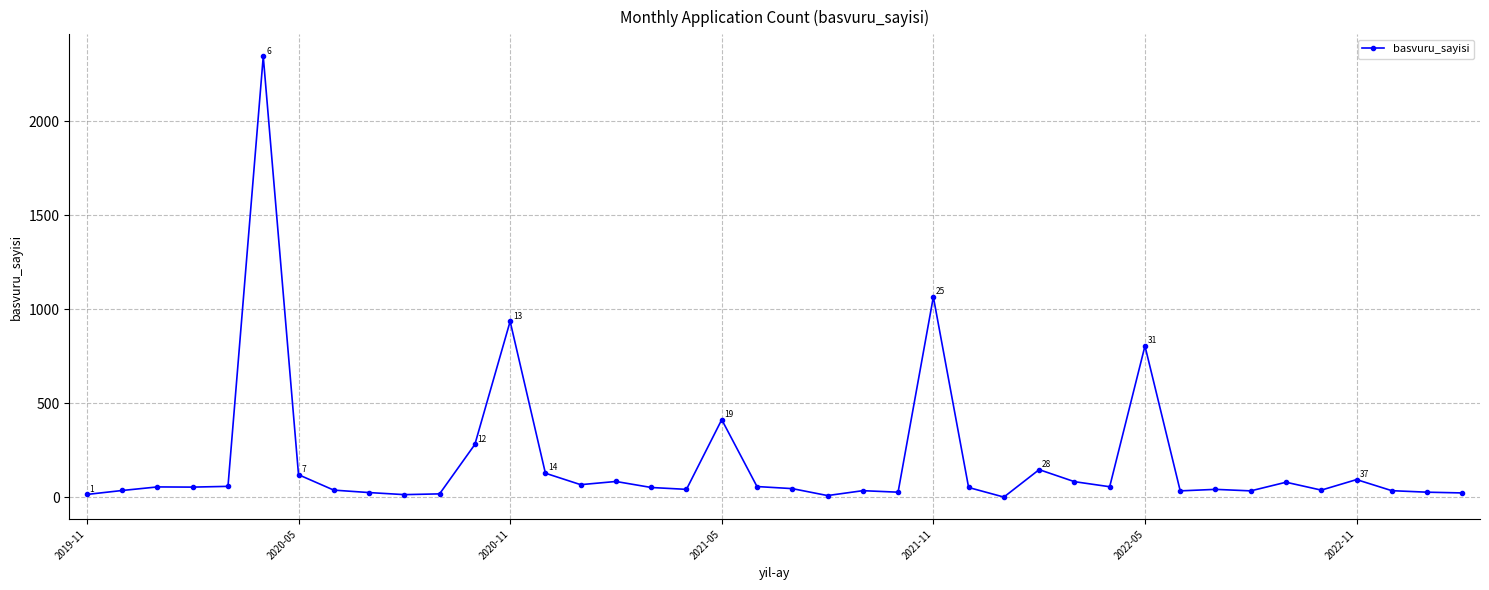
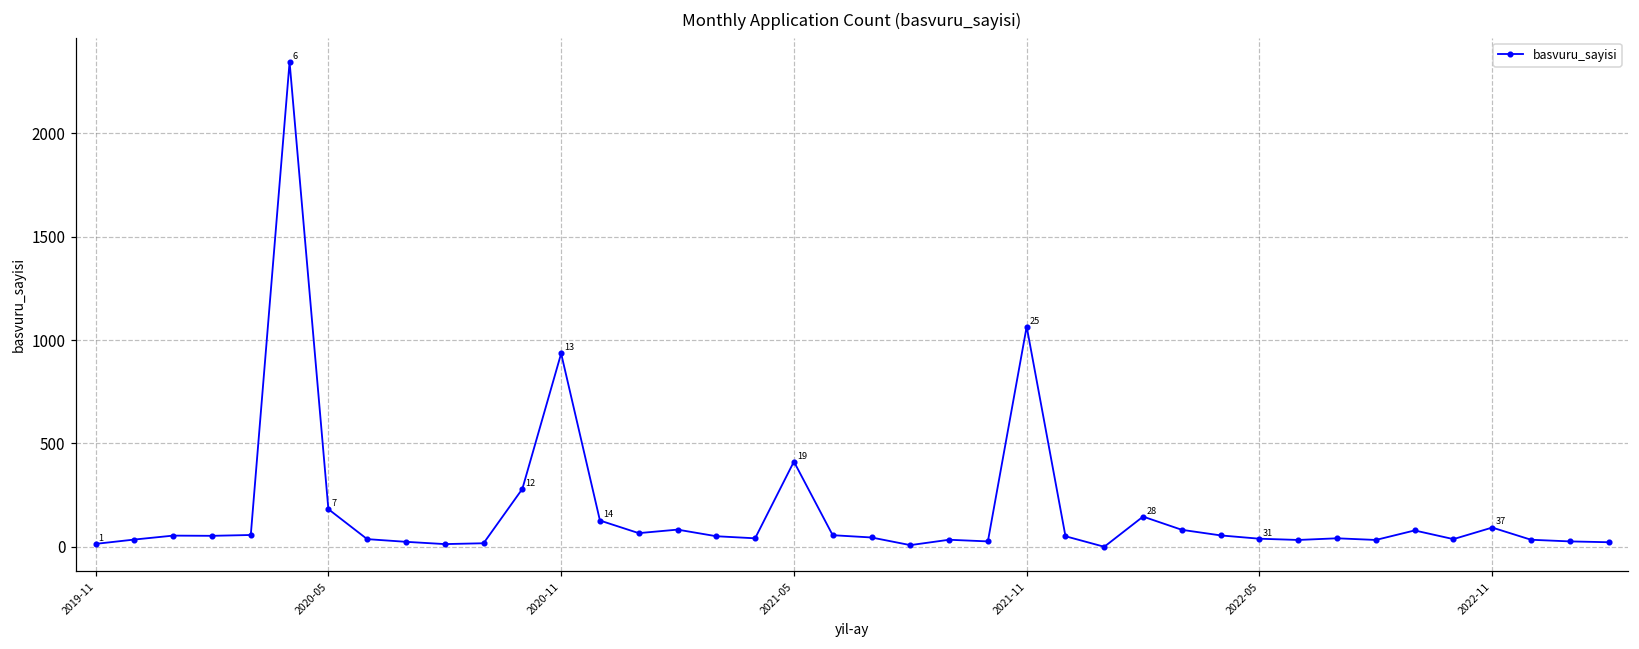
2020-05: 120 -> 180
2022-05: 800 -> 40
